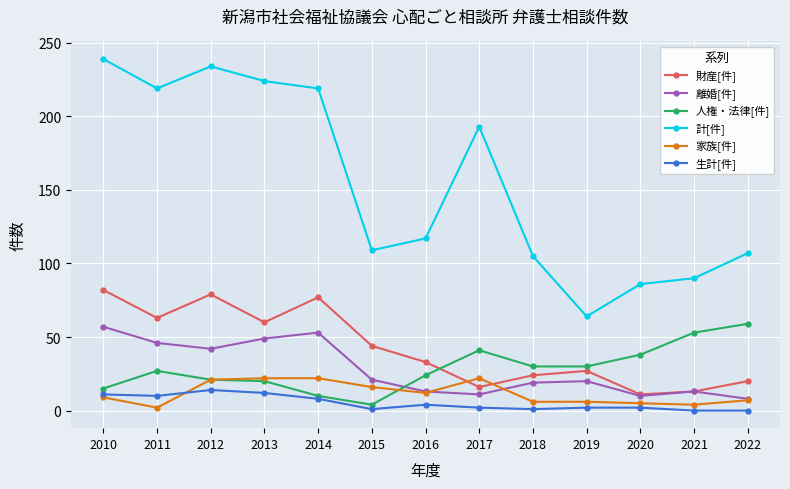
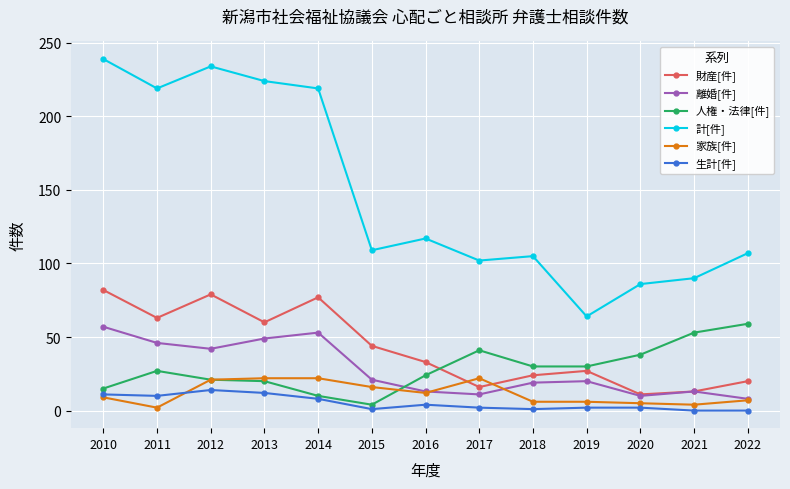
計[件], 2017: 193 -> 102
